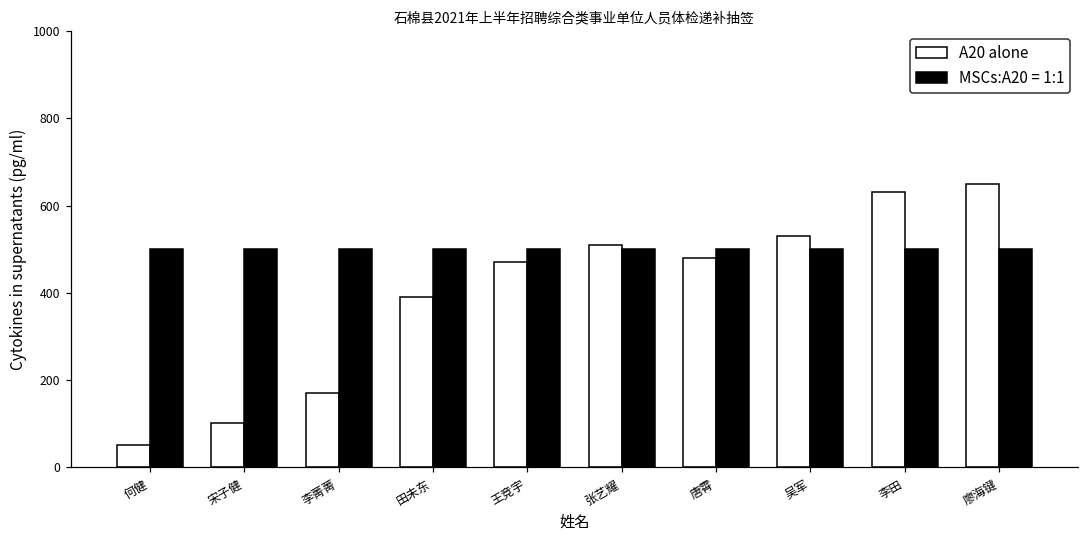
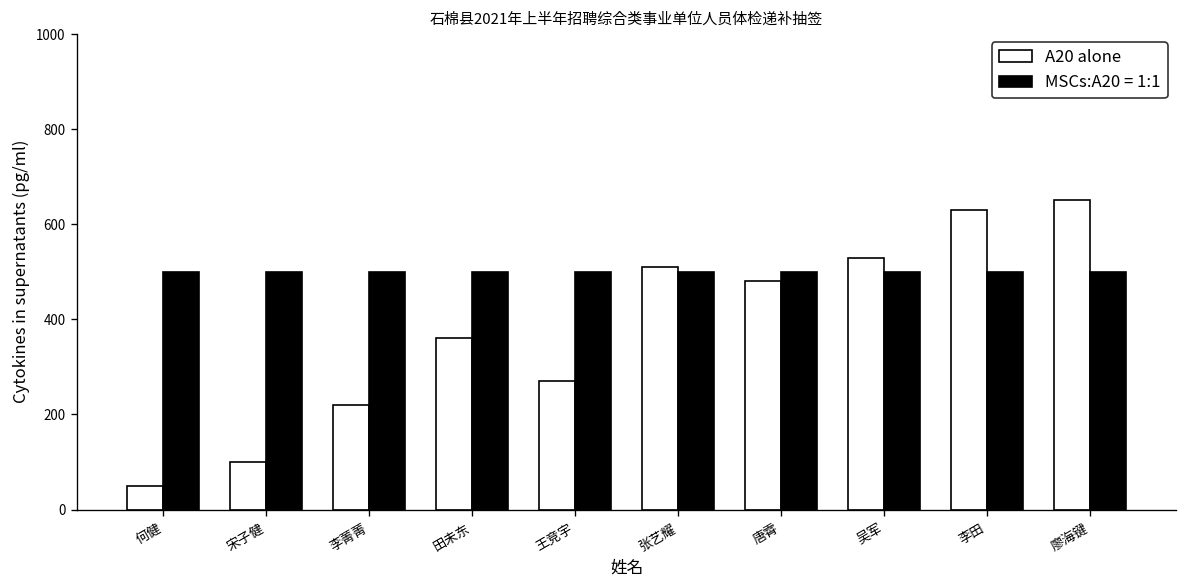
A20 alone, 李菁菁: 170 -> 220
A20 alone, 田未东: 390 -> 360
A20 alone, 王竞宇: 470 -> 270
